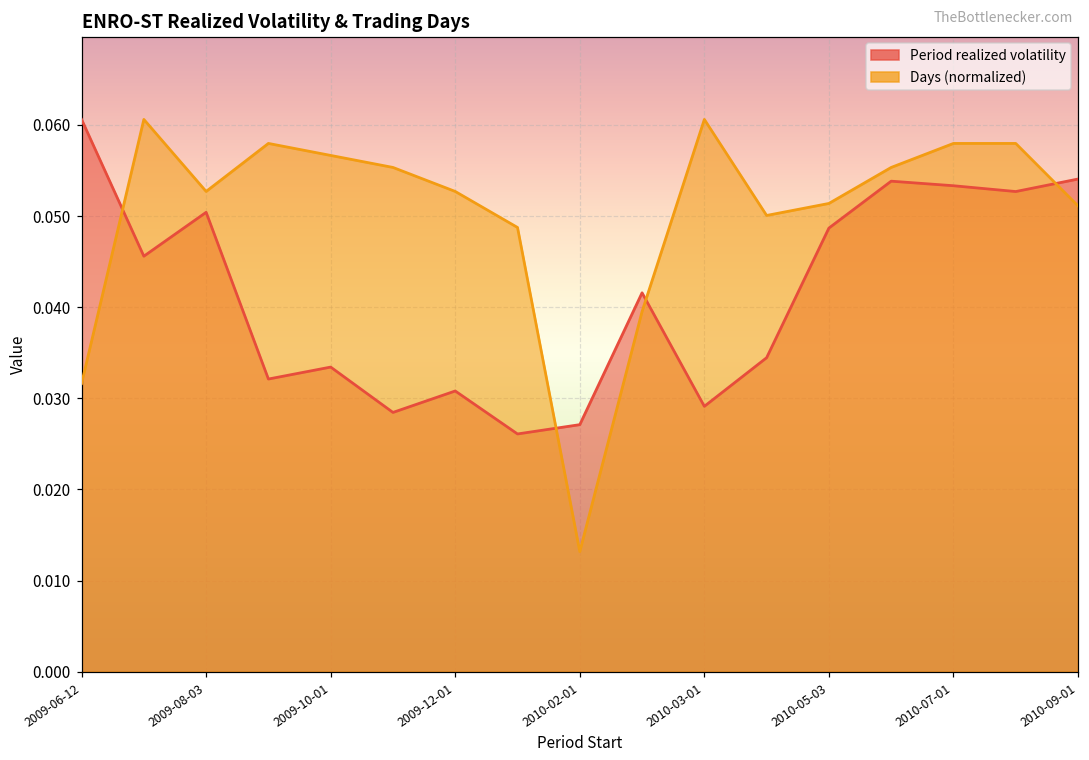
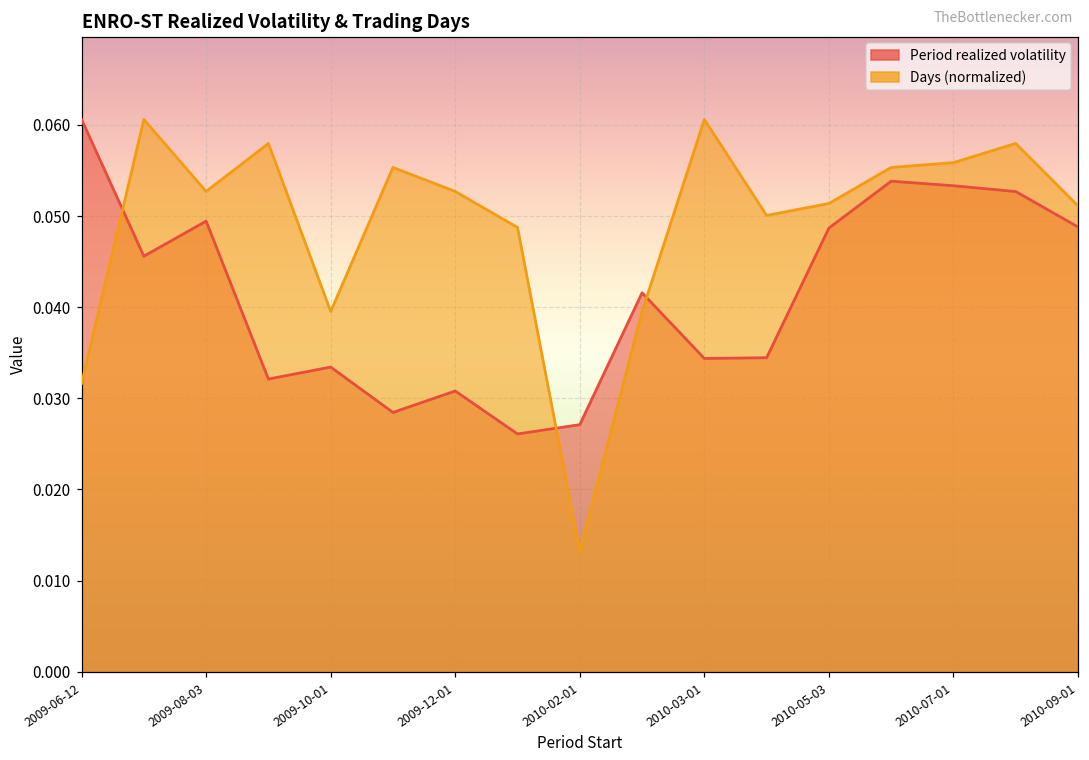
Period realized volatility, 2009-08-03: 0.050 -> 0.049
Days (normalized), 2009-10-01: 0.057 -> 0.040
Period realized volatility, 2010-03-01: 0.029 -> 0.034
Days (normalized), 2010-07-01: 0.058 -> 0.056
Period realized volatility, 2010-09-01: 0.054 -> 0.049
